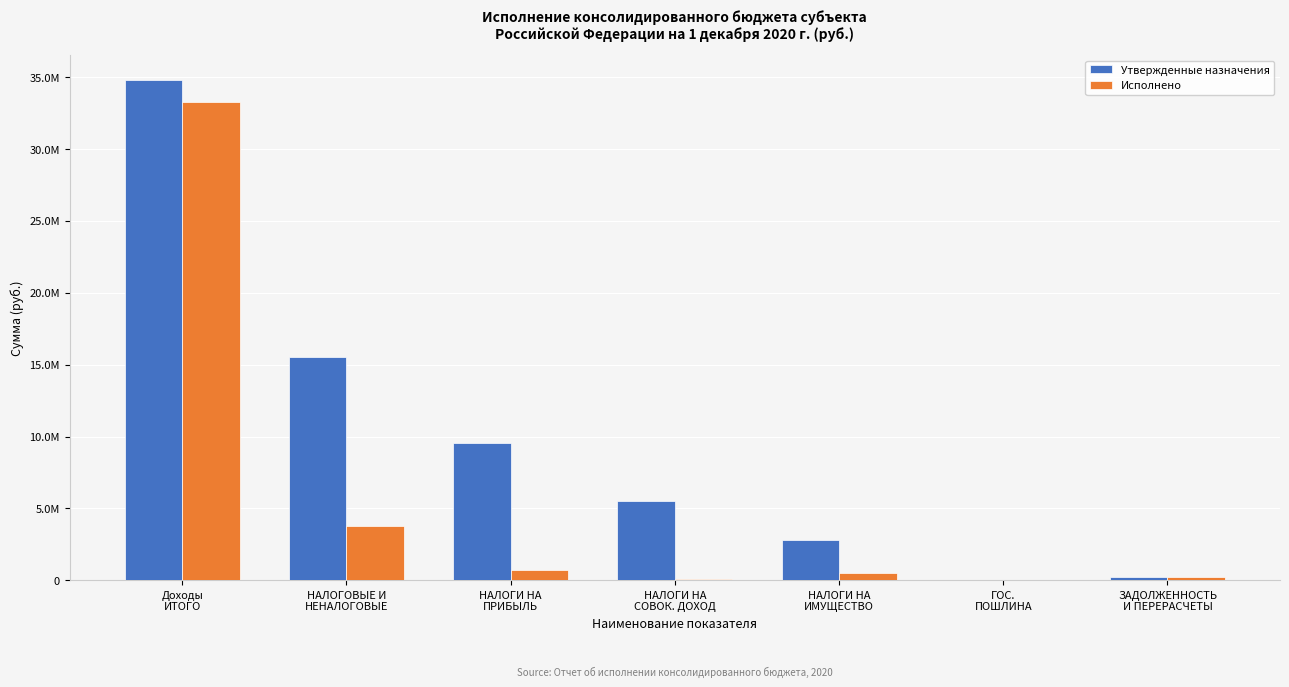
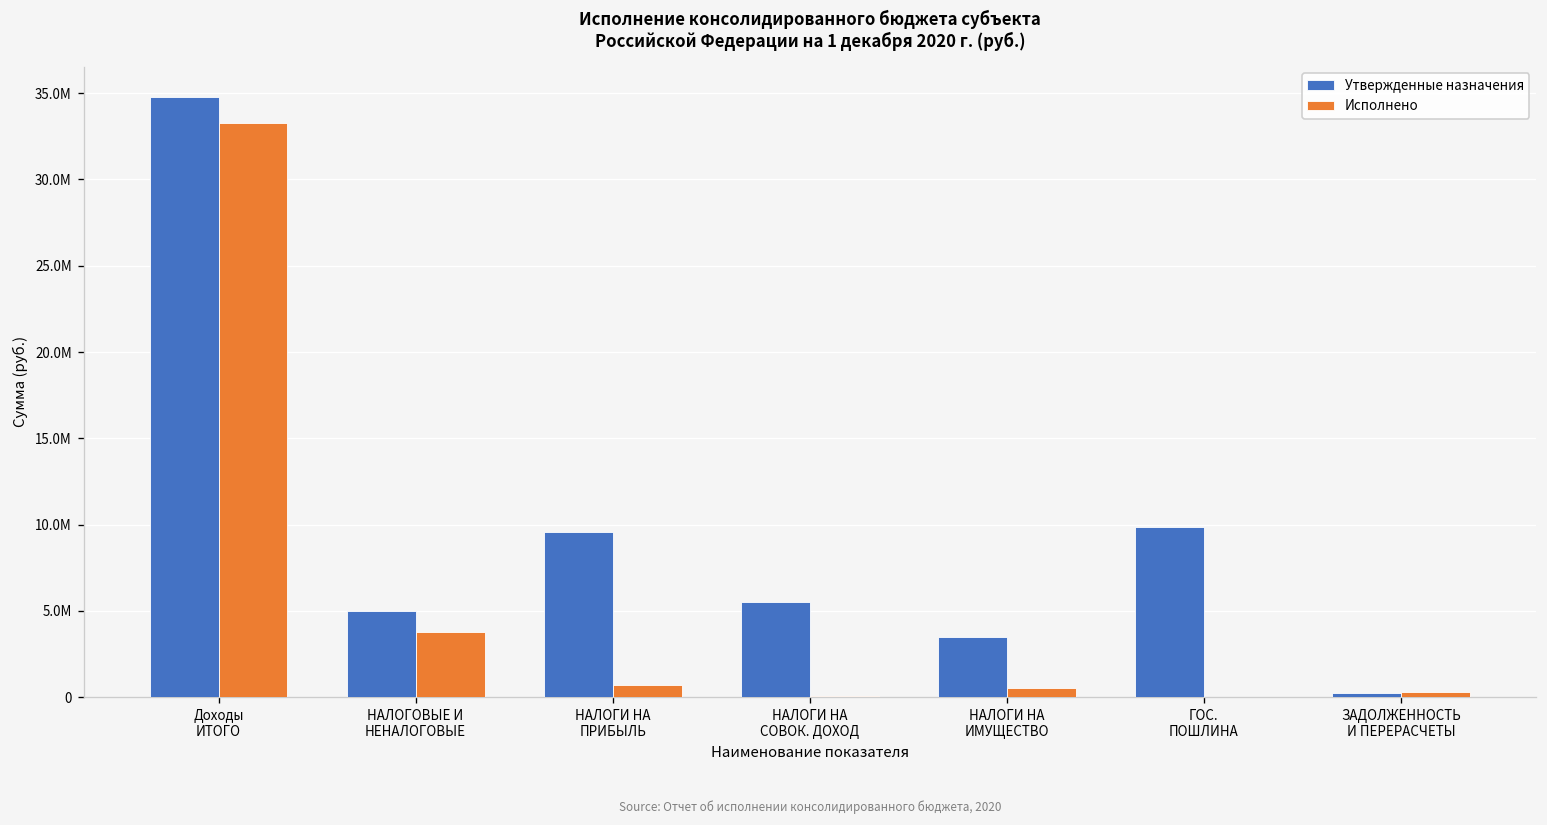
Утвержденные назначения, НАЛОГОВЫЕ И НЕНАЛОГОВЫЕ: 15.5М -> 5.0М
Утвержденные назначения, НАЛОГИ НА ИМУЩЕСТВО: 2.8М -> 3.5М
Утвержденные назначения, ГОС. ПОШЛИНА: 0.1М -> 9.8М
